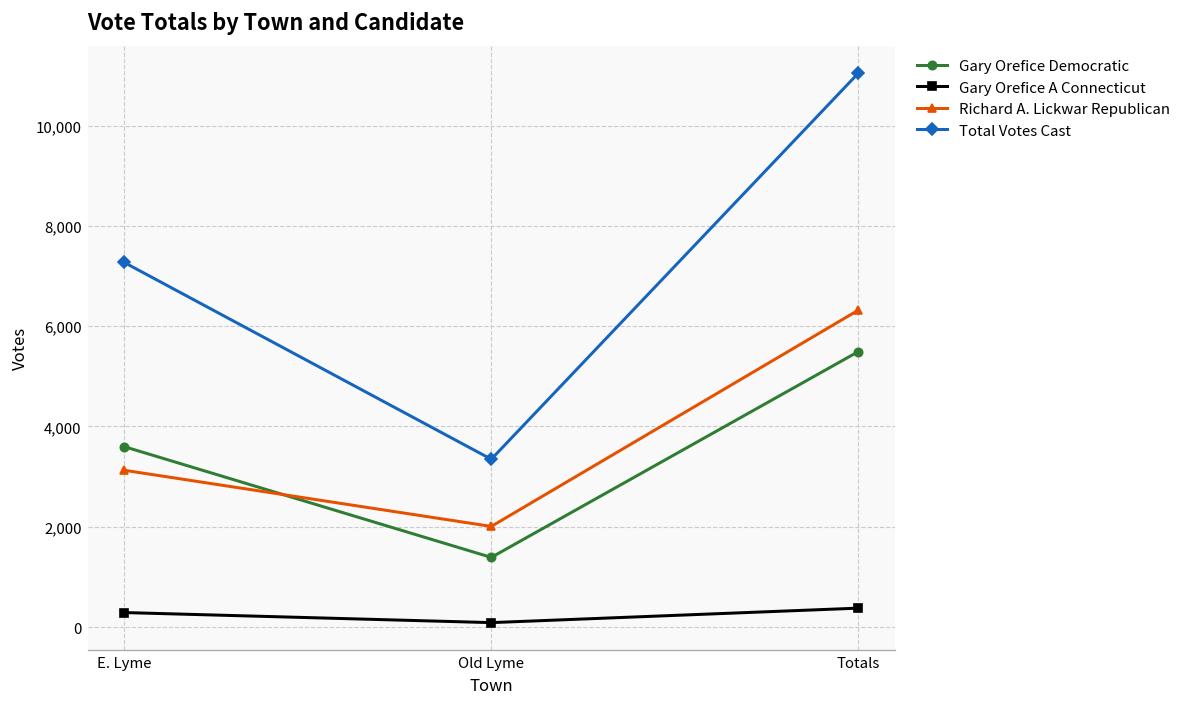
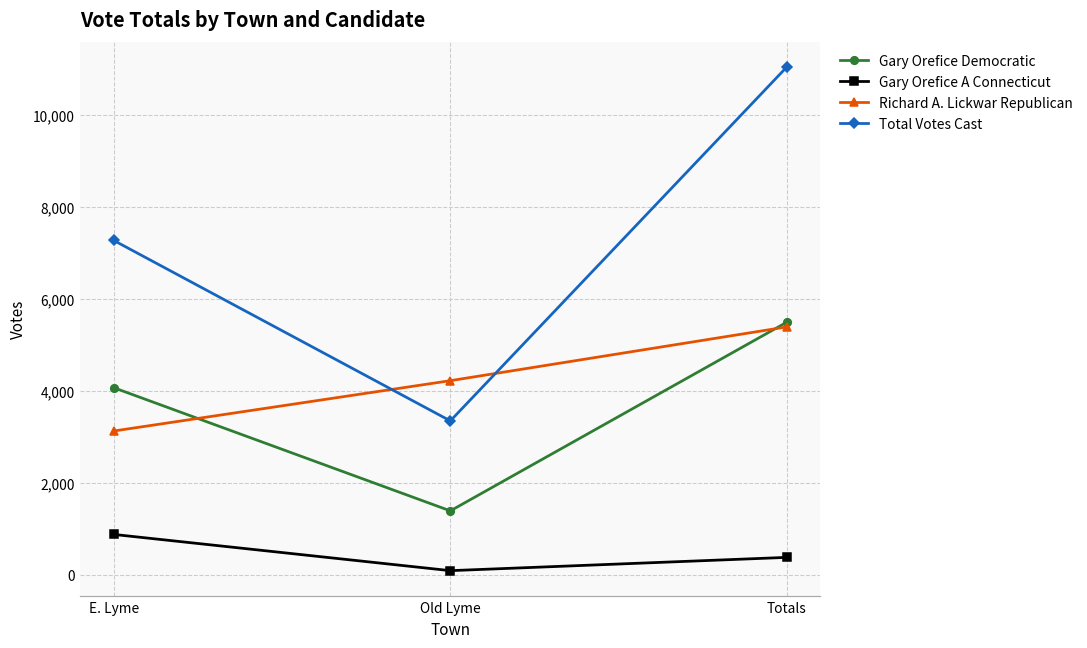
Gary Orefice Democratic, E. Lyme: 3,600 -> 4,100
Gary Orefice A Connecticut, E. Lyme: 300 -> 900
Richard A. Lickwar Republican, Old Lyme: 2,000 -> 4,200
Richard A. Lickwar Republican, Totals: 6,300 -> 5,400
